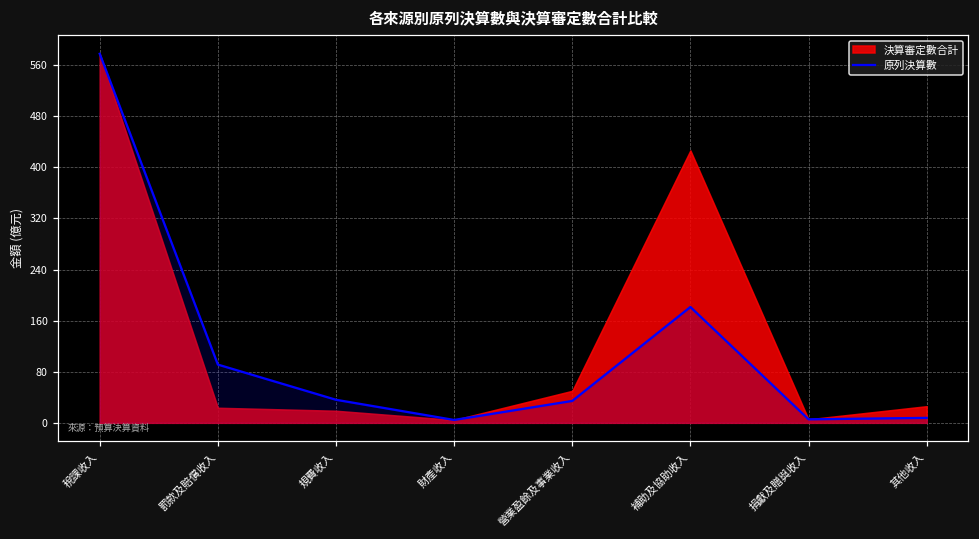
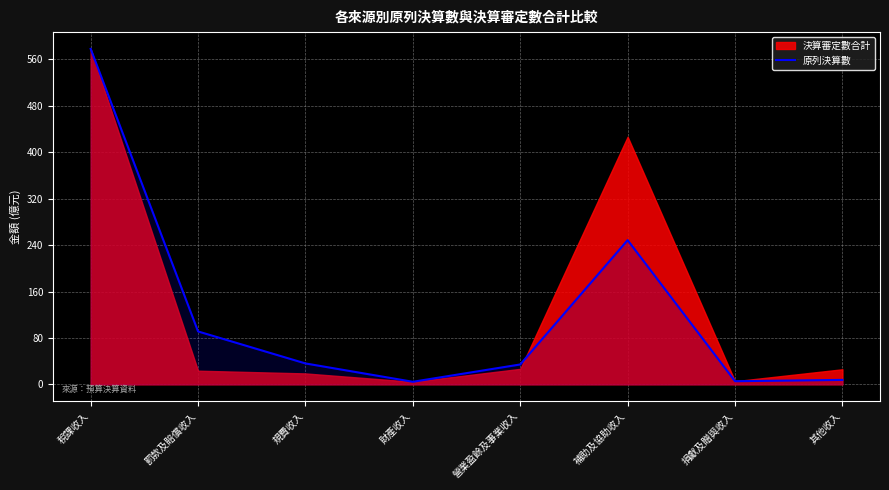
決算審定數合計, 營業盈餘及事業收入: 50 -> 30
原列決算數, 補助及協助收入: 180 -> 250
